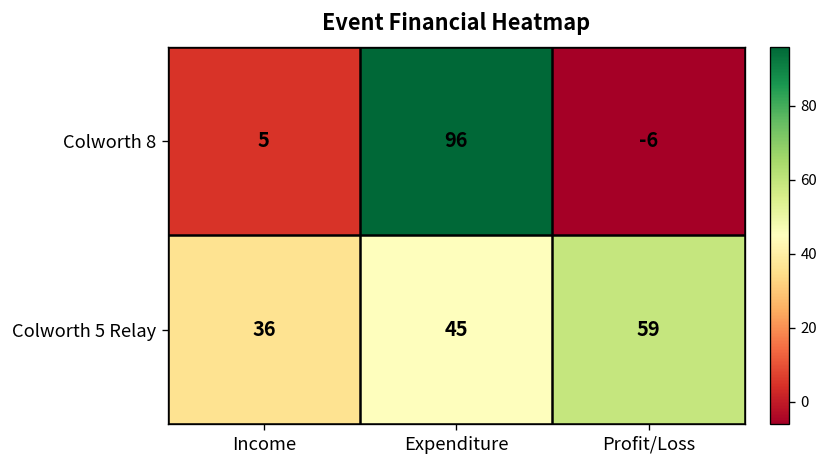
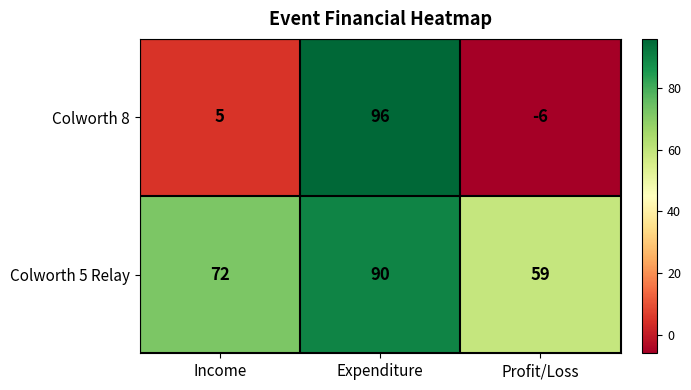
Colworth 5 Relay, Income: 36 -> 72
Colworth 5 Relay, Expenditure: 45 -> 90
